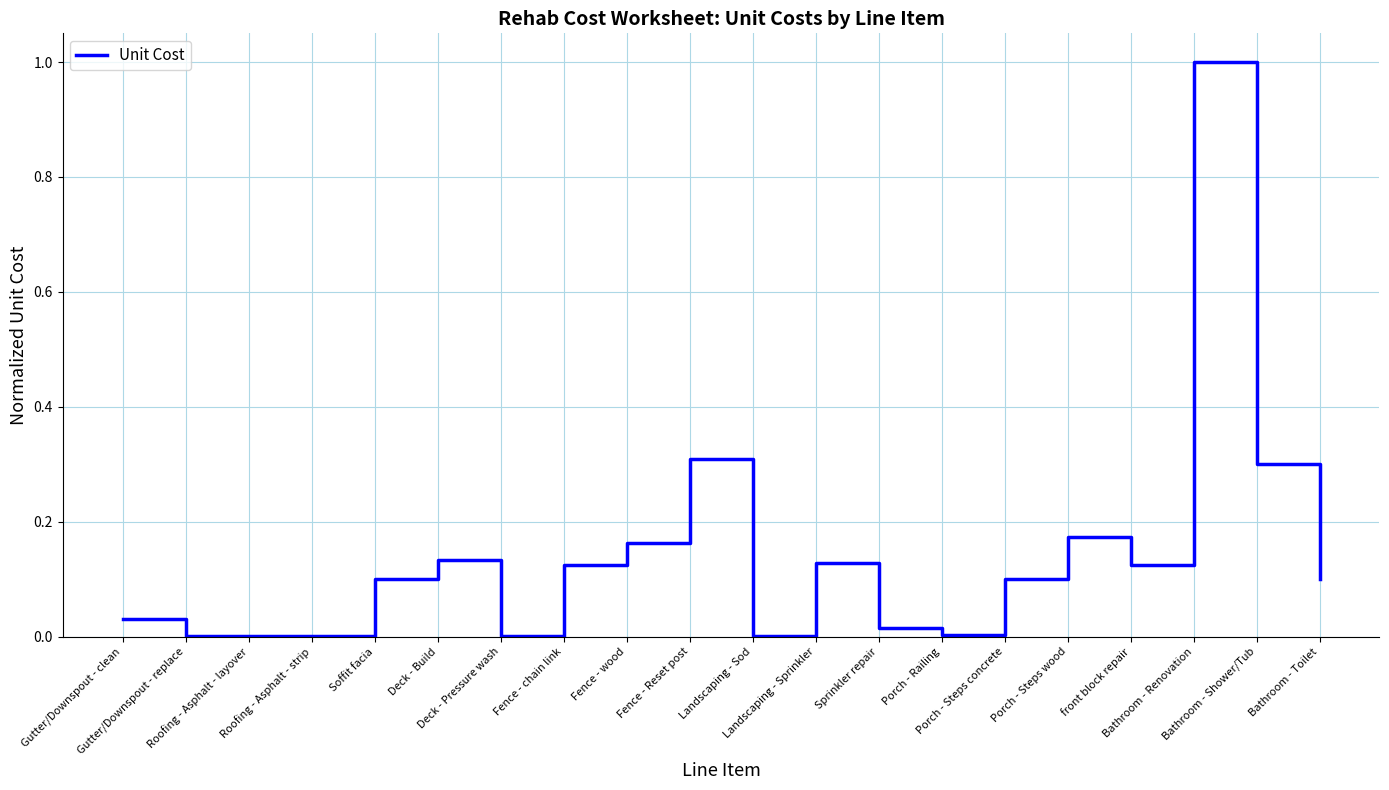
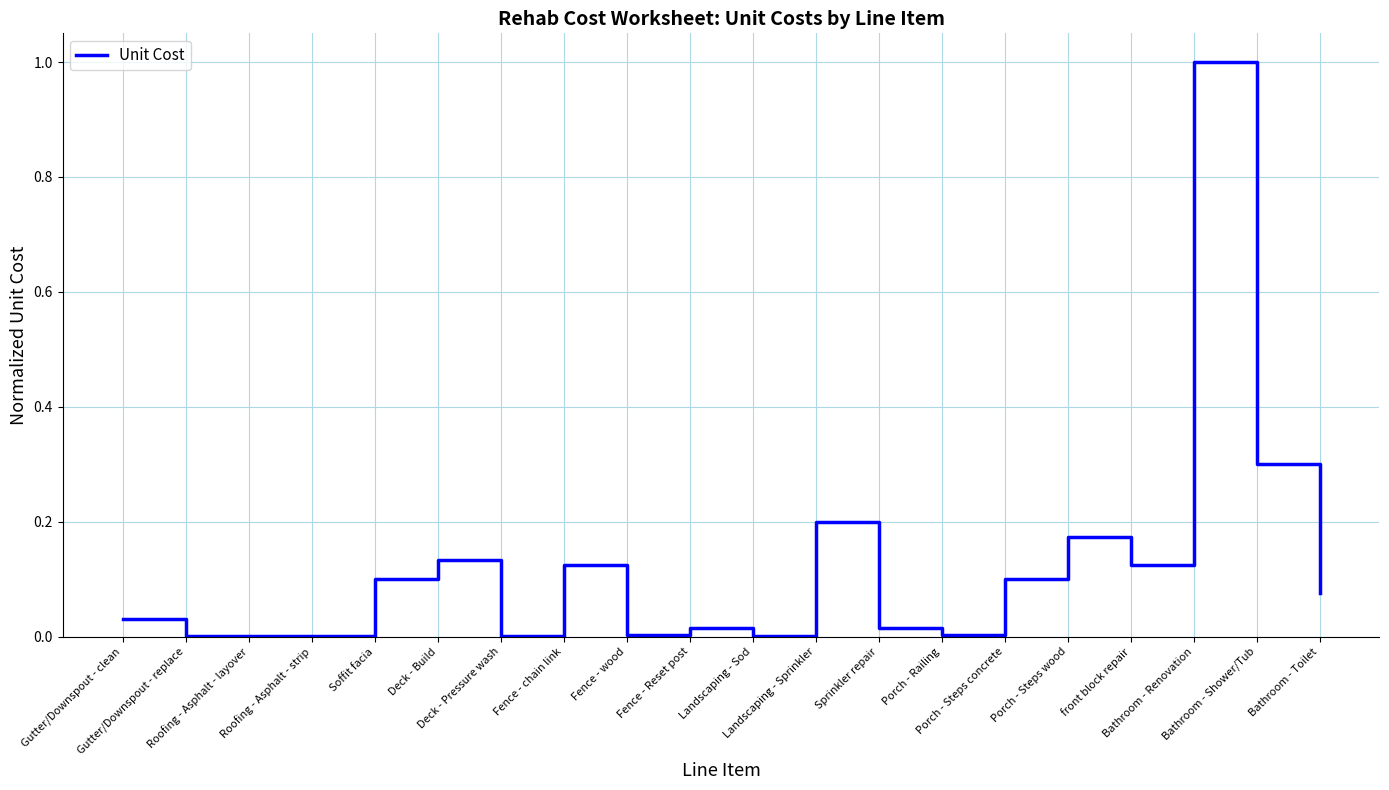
Fence - wood: 0.16 -> 0.00
Fence - Reset post: 0.31 -> 0.02
Landscaping - Sprinkler: 0.13 -> 0.20
Bathroom - Toilet: 0.10 -> 0.08
